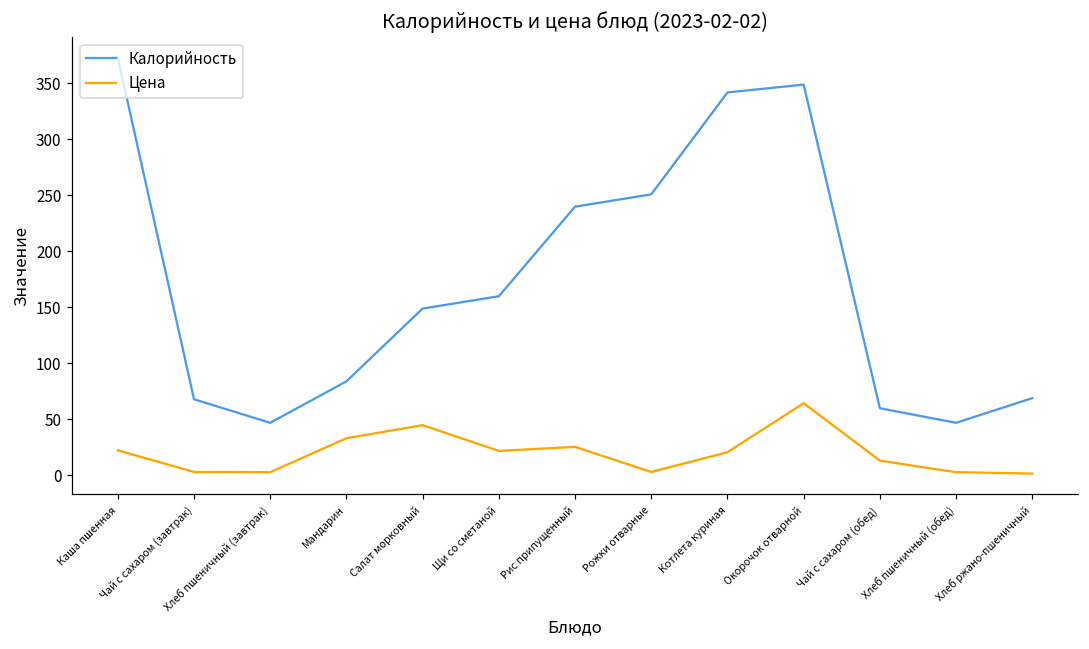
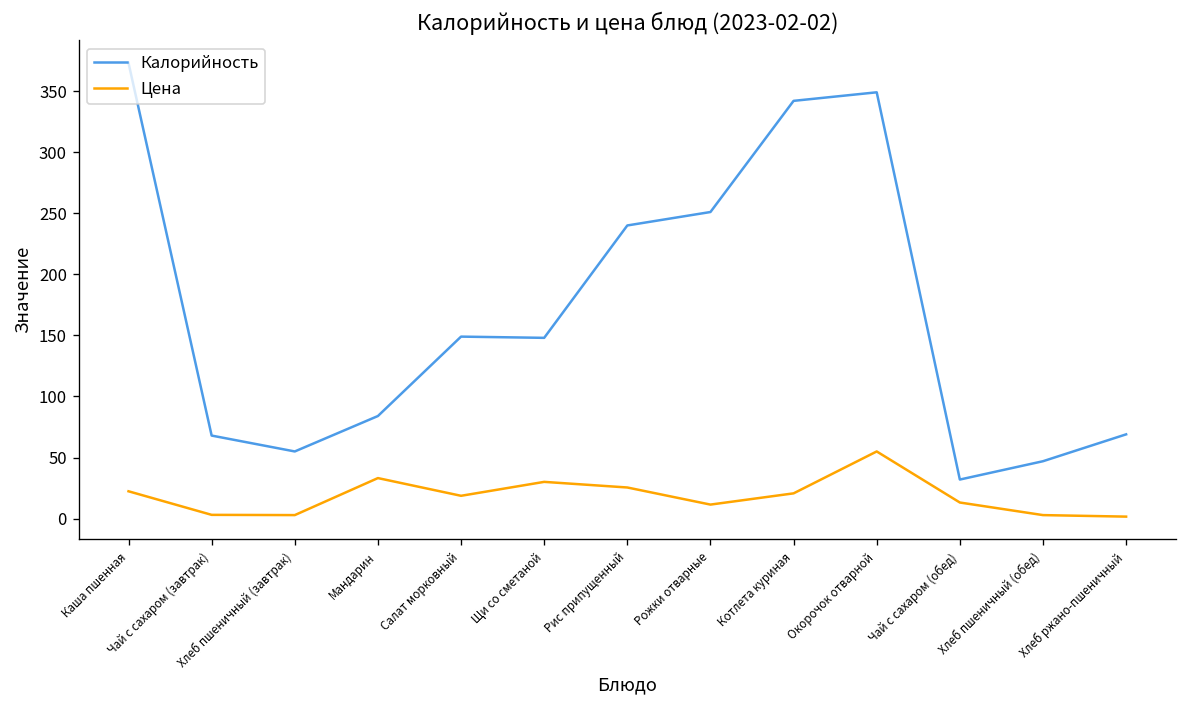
Калорийность, Хлеб пшеничный (завтрак): 47 -> 55
Цена, Салат морковный: 45 -> 19
Калорийность, Щи со сметаной: 160 -> 148
Цена, Щи со сметаной: 22 -> 30
Цена, Рожки отварные: 3 -> 12
Цена, Окорочок отварной: 65 -> 55
Калорийность, Чай с сахаром (обед): 60 -> 32
